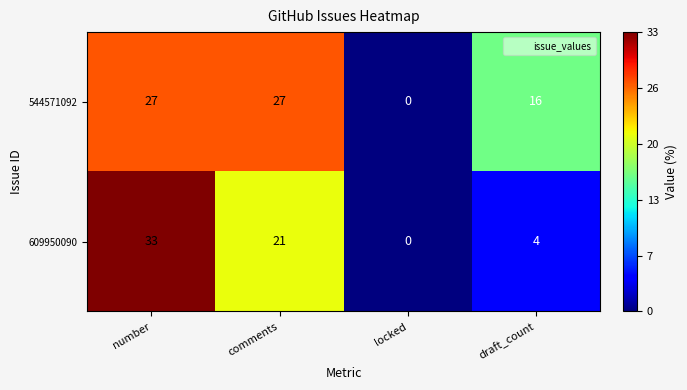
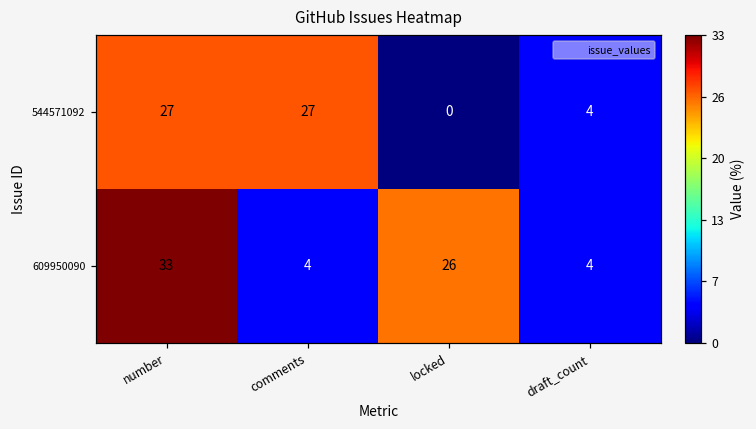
544571092, draft_count: 16 -> 4
609950090, comments: 21 -> 4
609950090, locked: 0 -> 26
